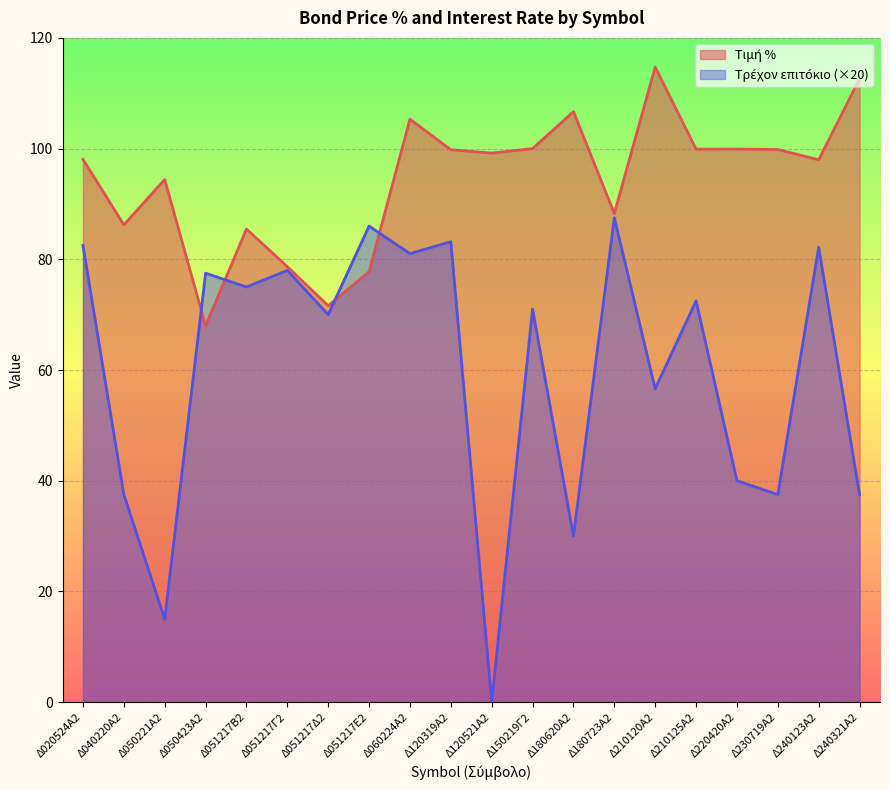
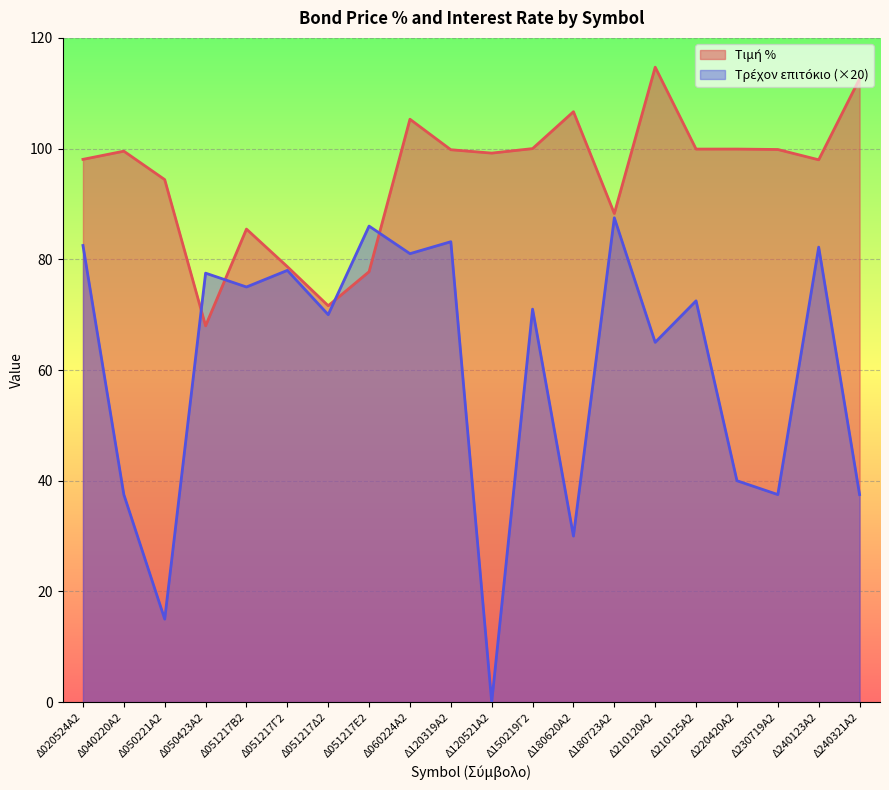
Τιμή %, Δ040220Α2: 86 -> 100
Τρέχον επιτόκιο (×20), Δ210120Α2: 57 -> 65
